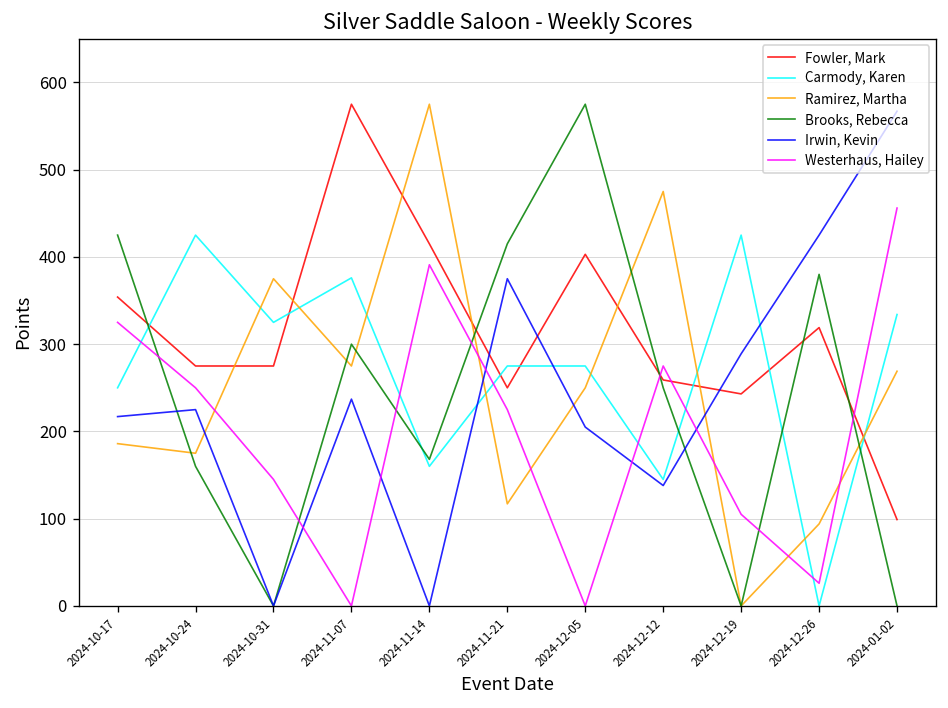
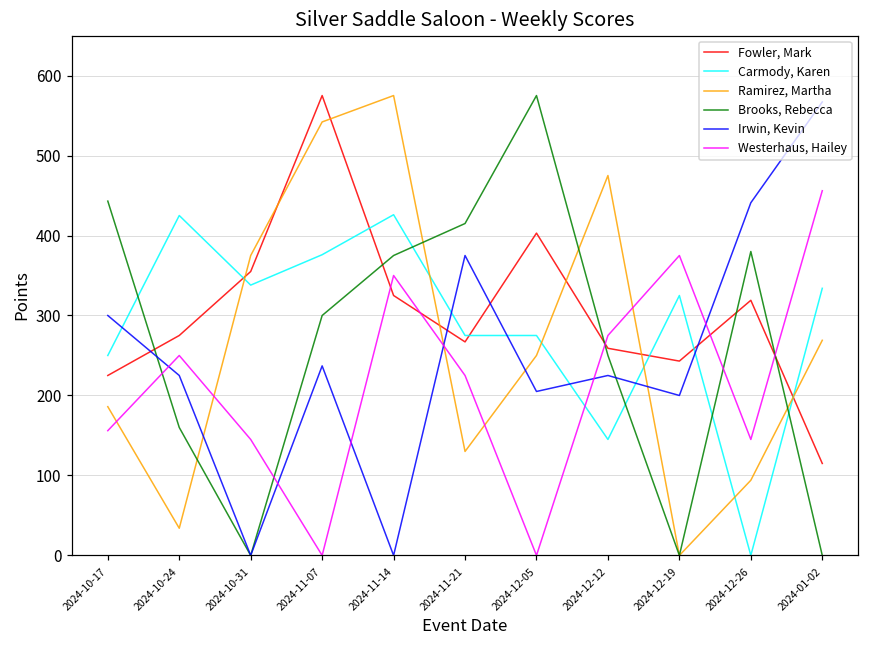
Fowler, Mark, 2024-10-17: 350 -> 230
Brooks, Rebecca, 2024-10-17: 430 -> 440
Irwin, Kevin, 2024-10-17: 220 -> 300
Westerhaus, Hailey, 2024-10-17: 330 -> 160
Ramirez, Martha, 2024-10-24: 180 -> 30
Fowler, Mark, 2024-10-31: 280 -> 360
Carmody, Karen, 2024-10-31: 330 -> 340
Ramirez, Martha, 2024-11-07: 280 -> 540
Fowler, Mark, 2024-11-14: 420 -> 330
Carmody, Karen, 2024-11-14: 160 -> 430
Brooks, Rebecca, 2024-11-14: 170 -> 380
Westerhaus, Hailey, 2024-11-14: 390 -> 350
Fowler, Mark, 2024-11-21: 250 -> 270
Ramirez, Martha, 2024-11-21: 120 -> 130
Irwin, Kevin, 2024-12-12: 140 -> 230
Carmody, Karen, 2024-12-19: 430 -> 330
Irwin, Kevin, 2024-12-19: 290 -> 200
Westerhaus, Hailey, 2024-12-19: 110 -> 380
Irwin, Kevin, 2024-12-26: 430 -> 440
Westerhaus, Hailey, 2024-12-26: 30 -> 150
Fowler, Mark, 2024-01-02: 100 -> 120
